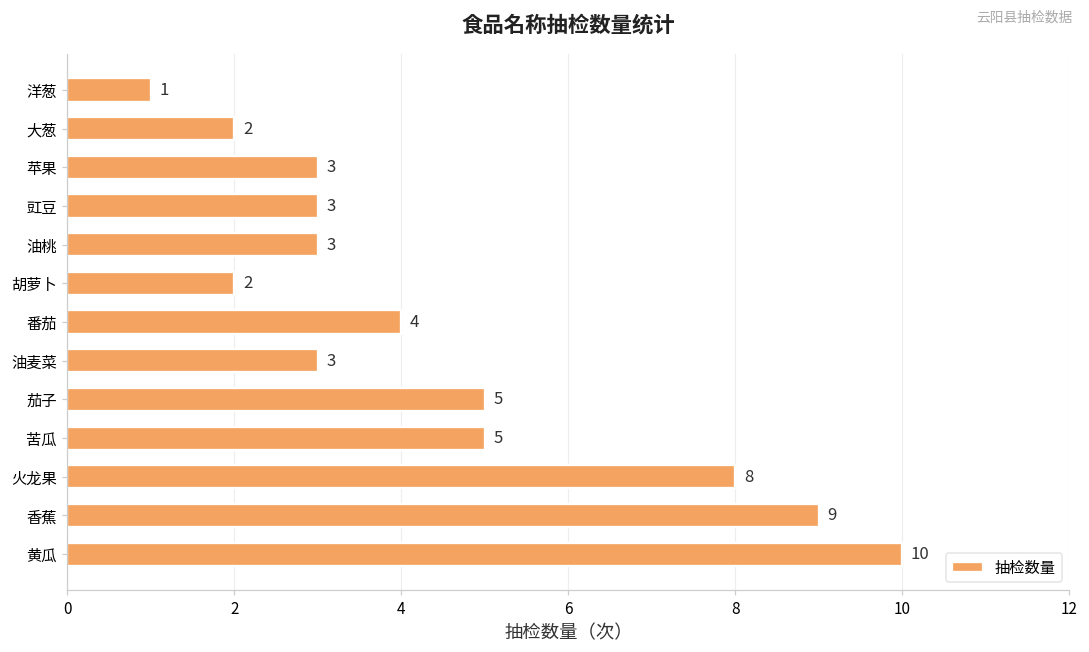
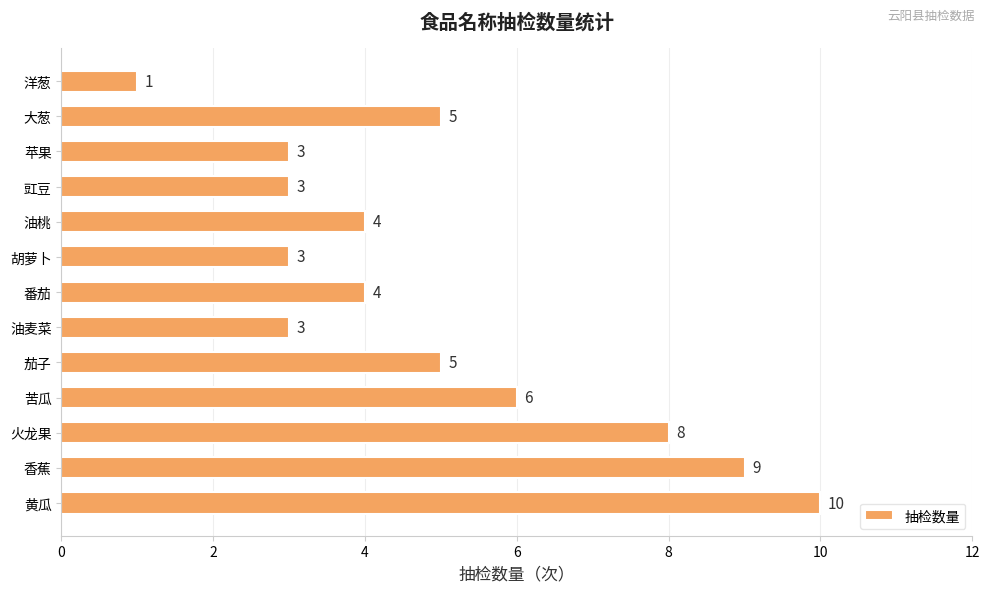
大葱: 2 -> 5
油桃: 3 -> 4
胡萝卜: 2 -> 3
苦瓜: 5 -> 6
